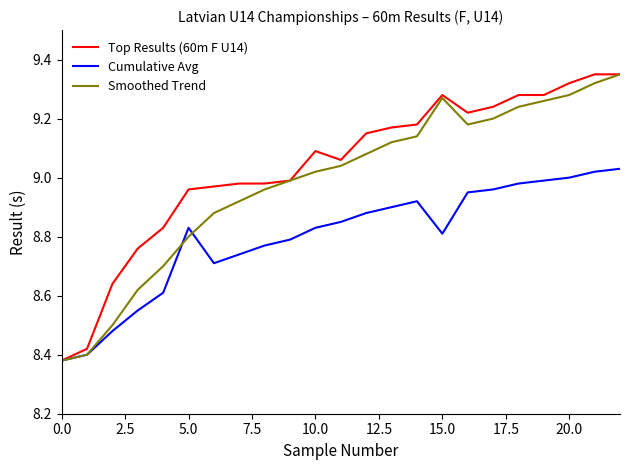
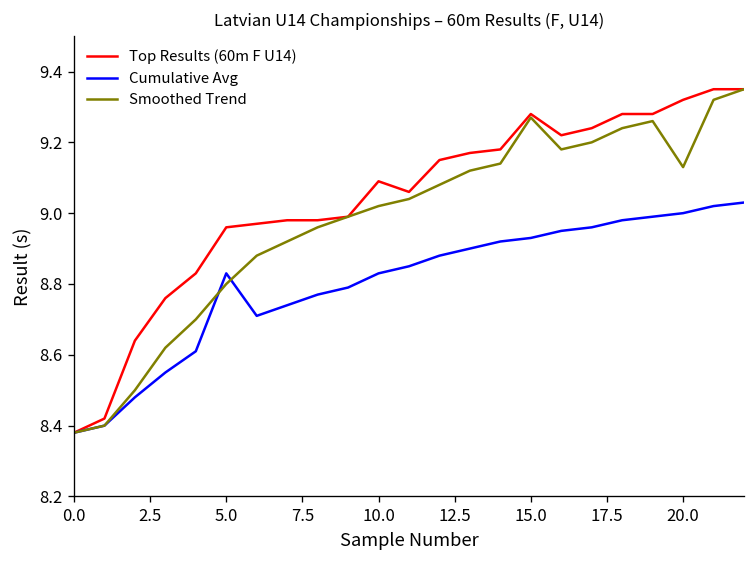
Cumulative Avg, 15.0: 8.81 -> 8.93
Smoothed Trend, 20.0: 9.28 -> 9.13
